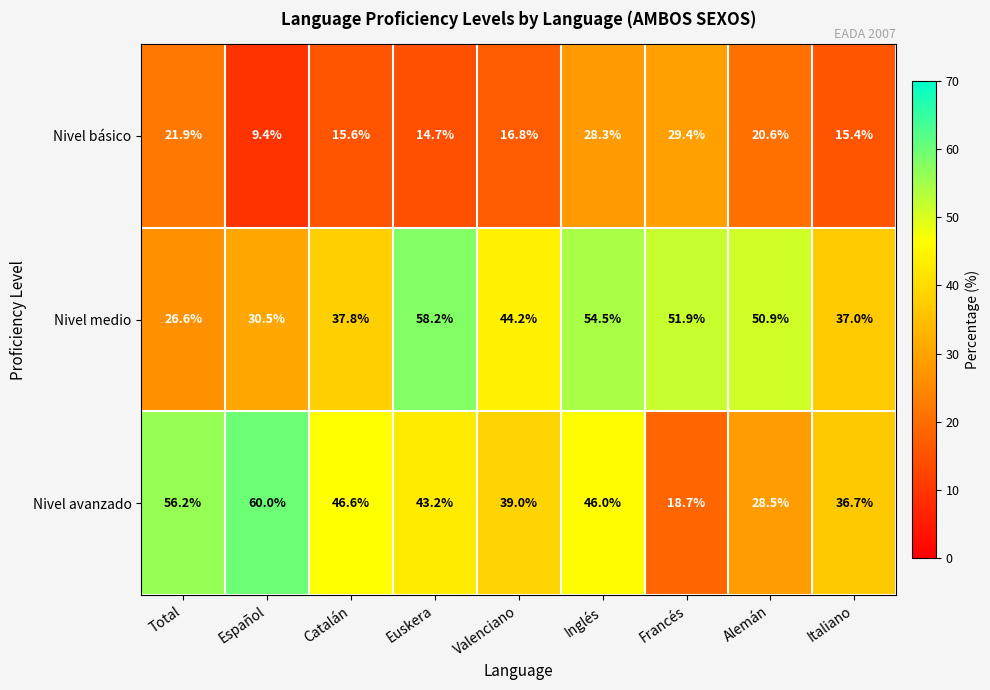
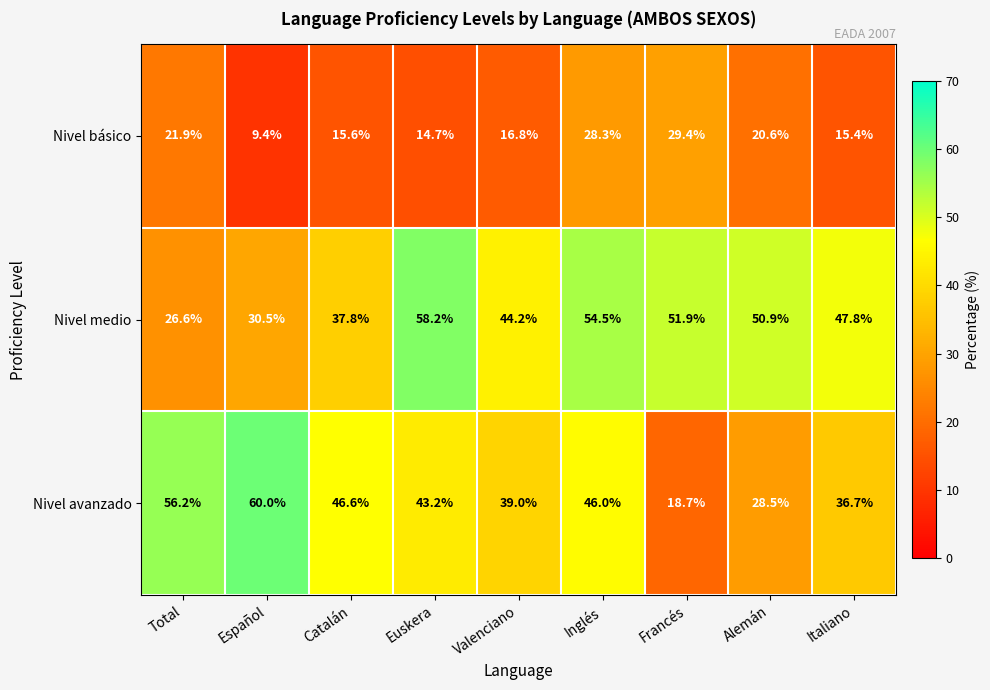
Nivel medio, Italiano: 37.0% -> 47.8%
